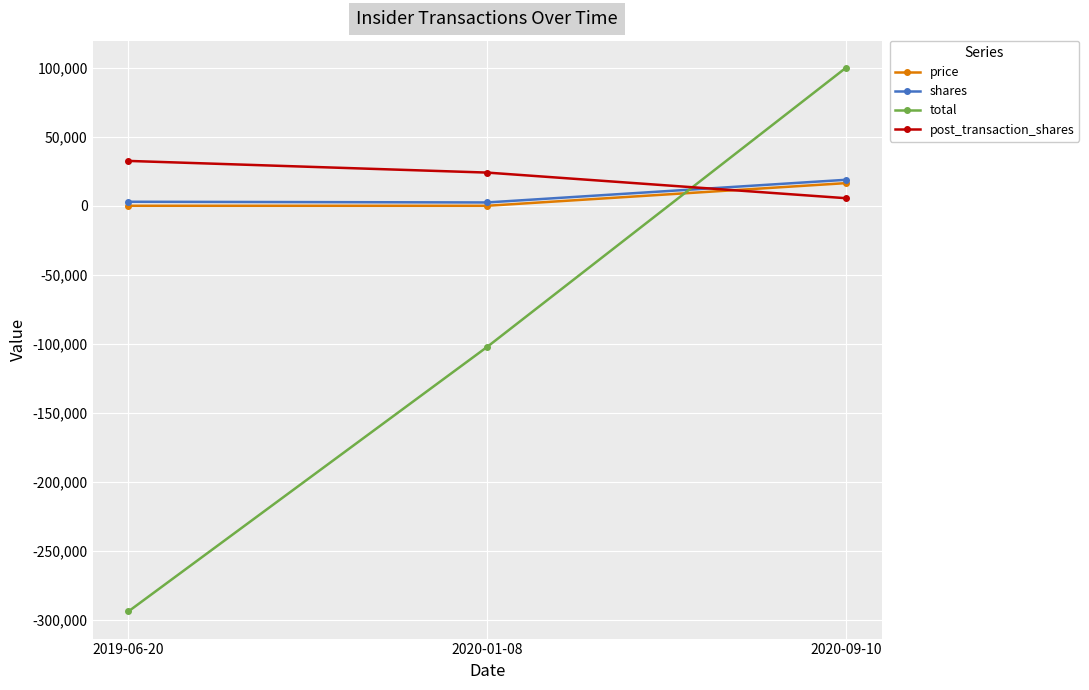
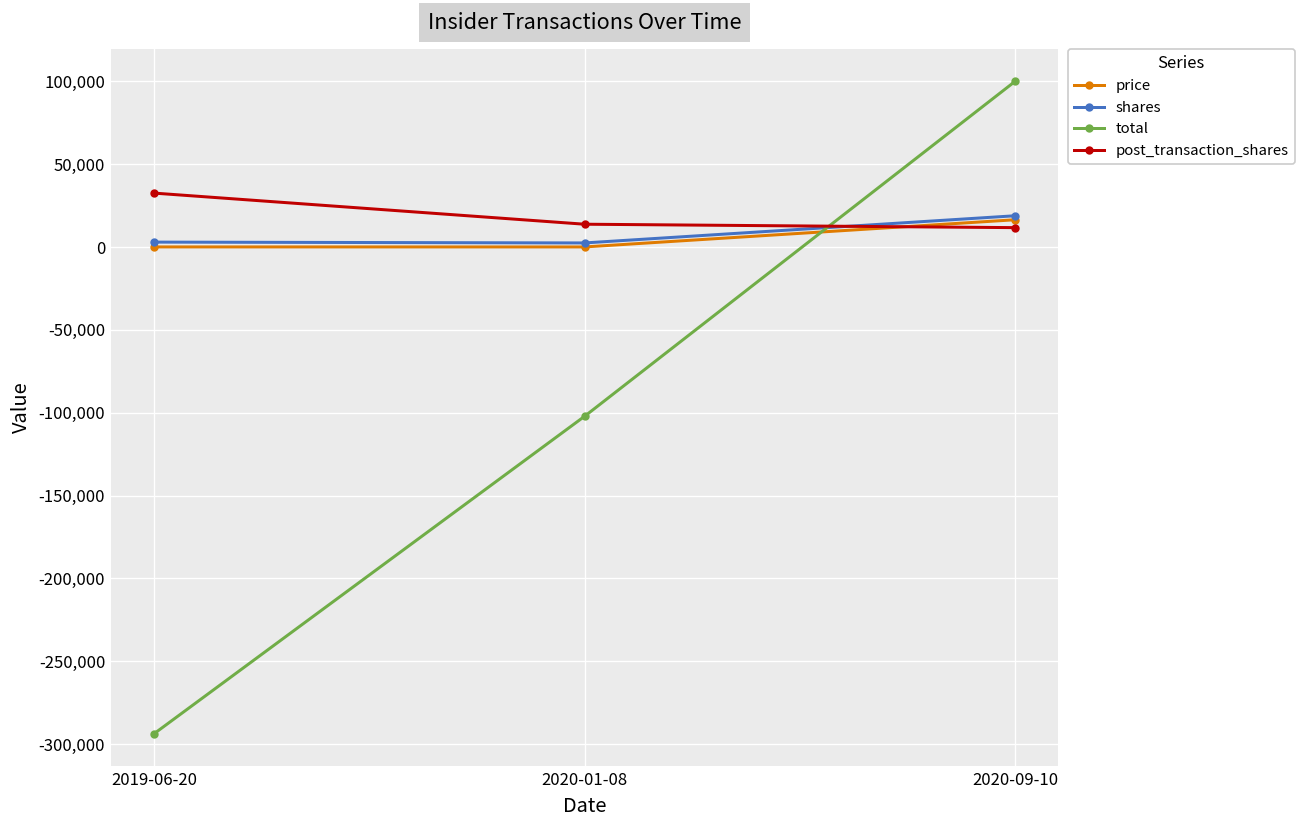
post_transaction_shares, 2020-01-08: 24,000 -> 14,000
post_transaction_shares, 2020-09-10: 6,000 -> 12,000
